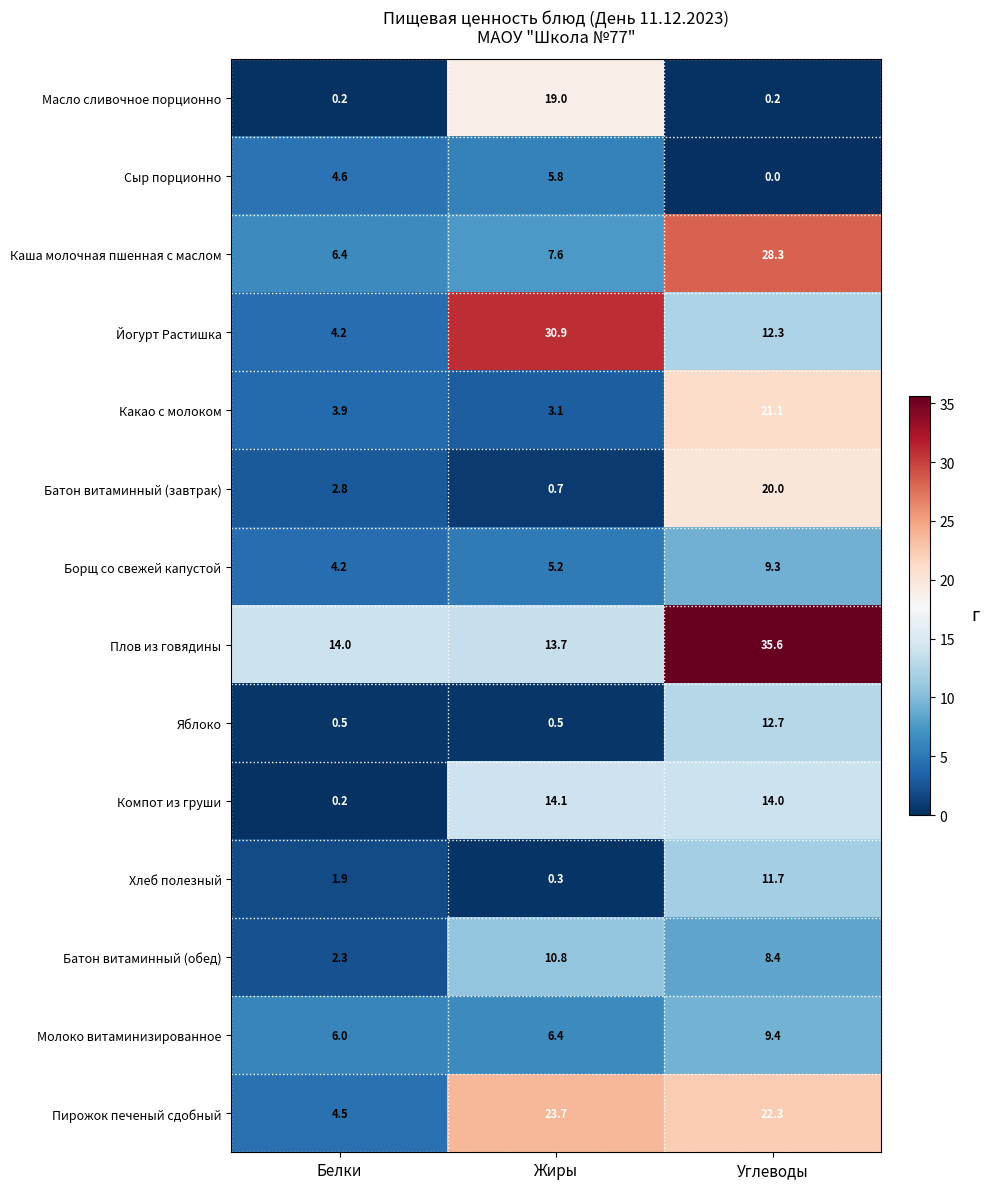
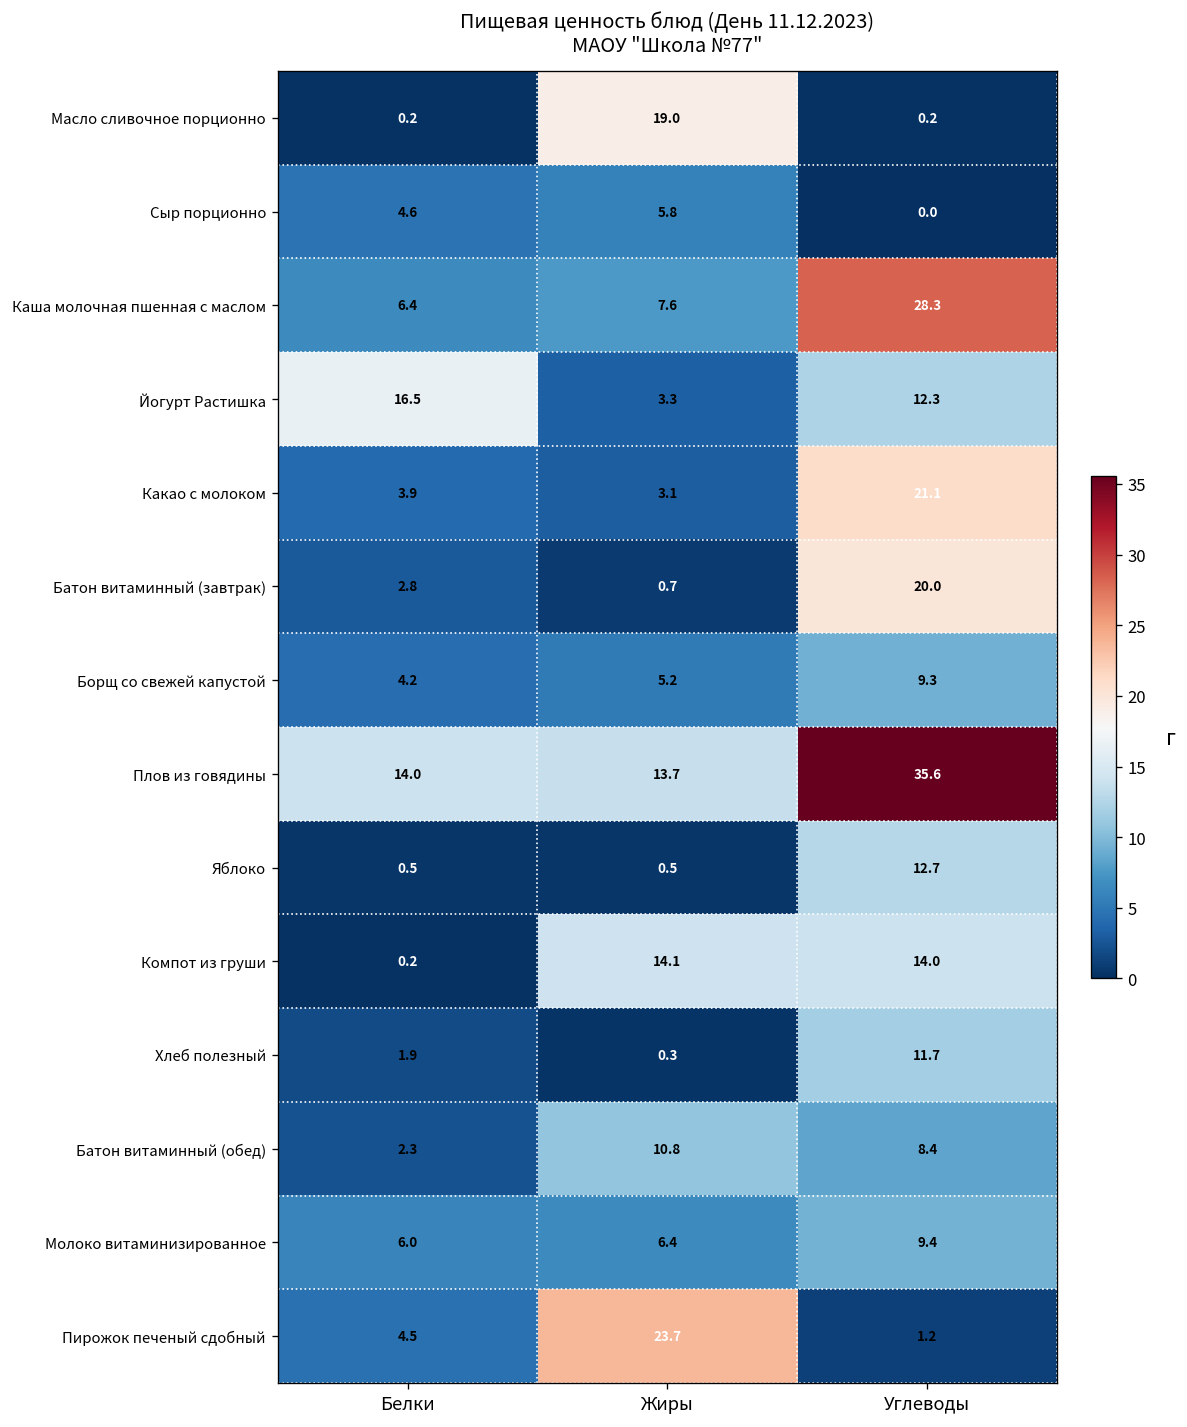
Йогурт Растишка, Белки: 4.2 -> 16.5
Йогурт Растишка, Жиры: 30.9 -> 3.3
Пирожок печеный сдобный, Углеводы: 22.3 -> 1.2
